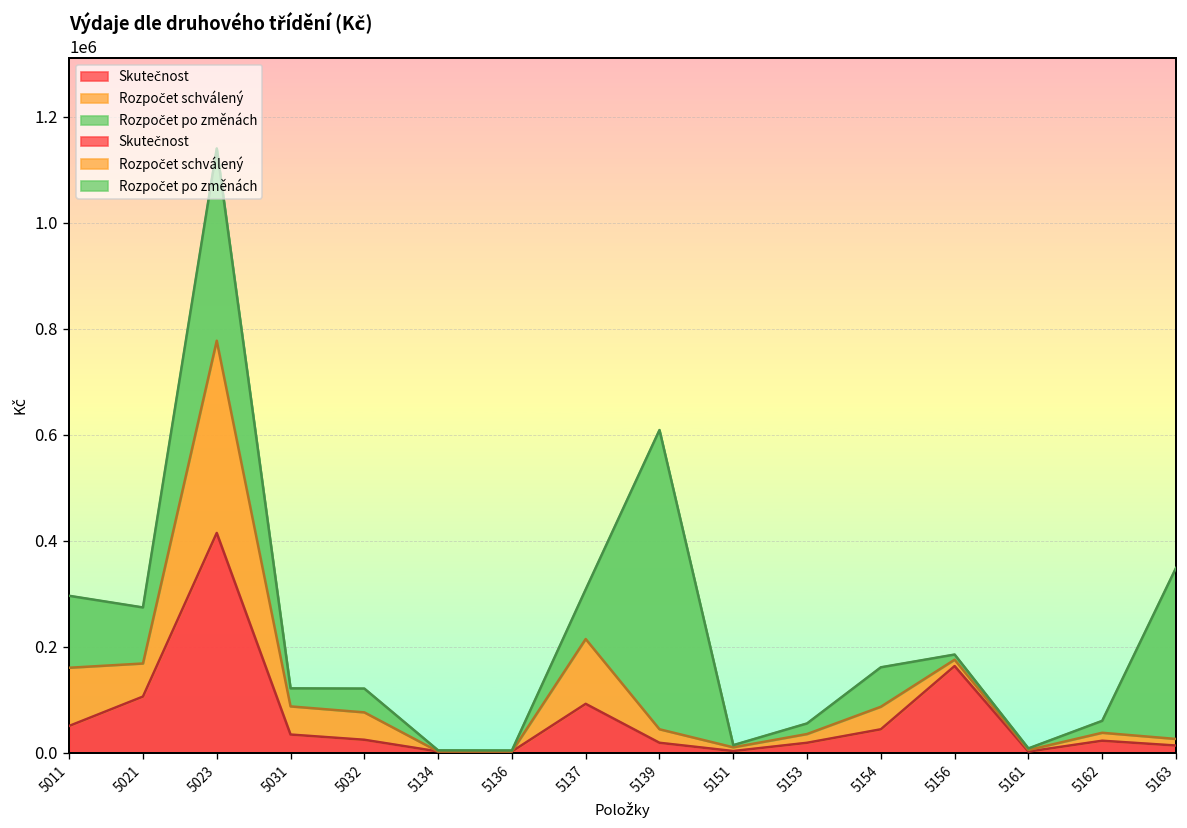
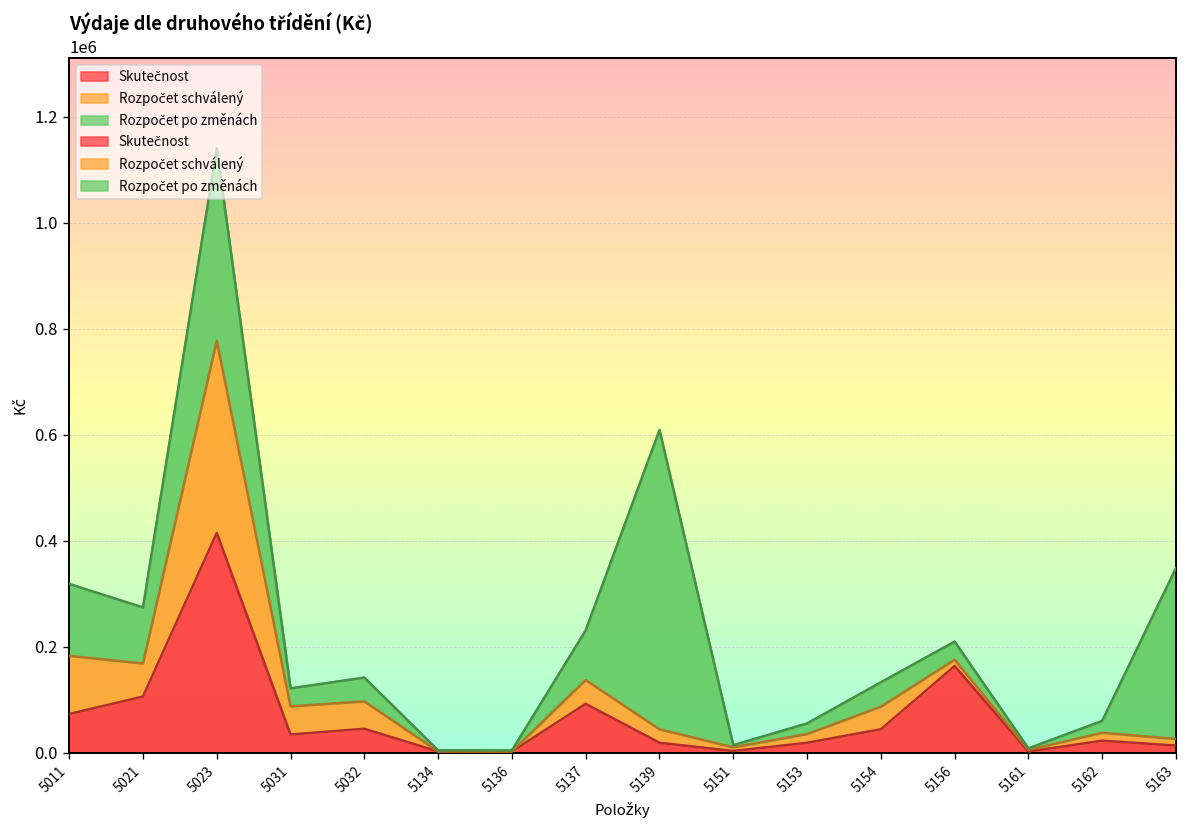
Skutečnost, 5011: 50000 -> 70000
Skutečnost, 5032: 20000 -> 40000
Rozpočet schválený, 5137: 120000 -> 50000
Rozpočet po změnách, 5154: 70000 -> 50000
Rozpočet po změnách, 5156: 10000 -> 30000
